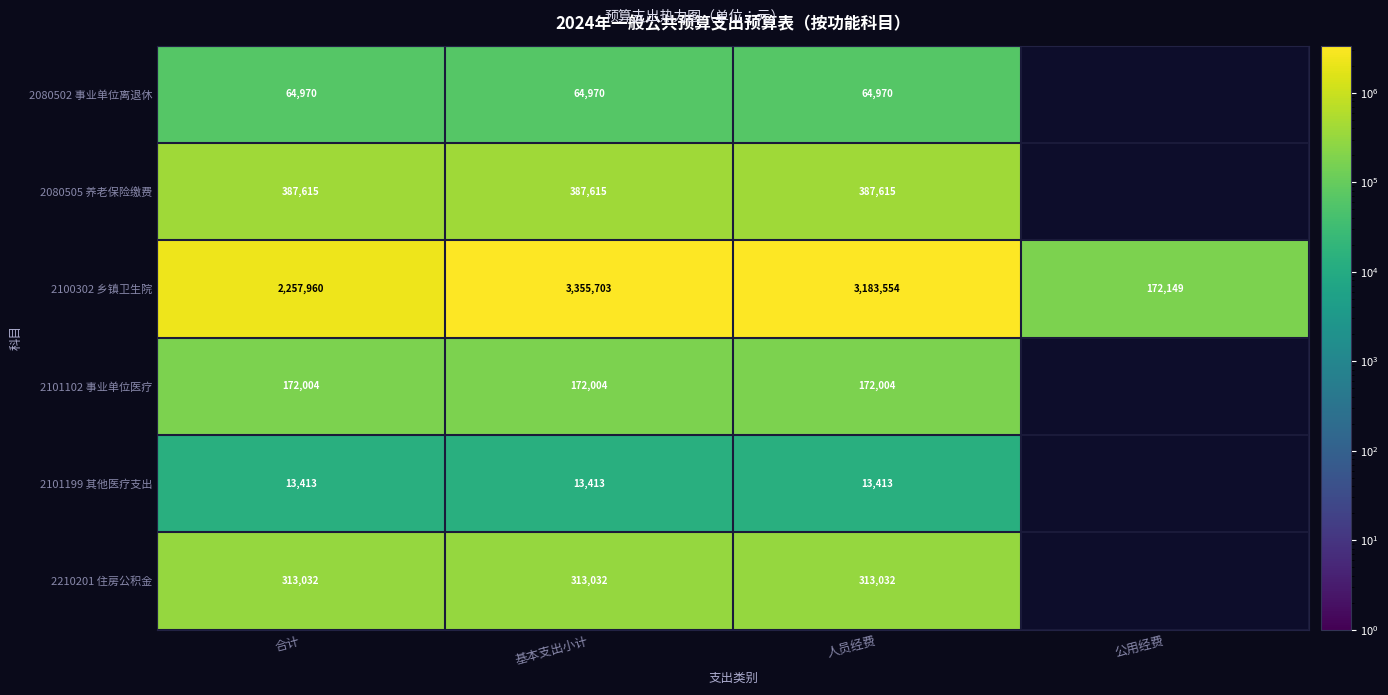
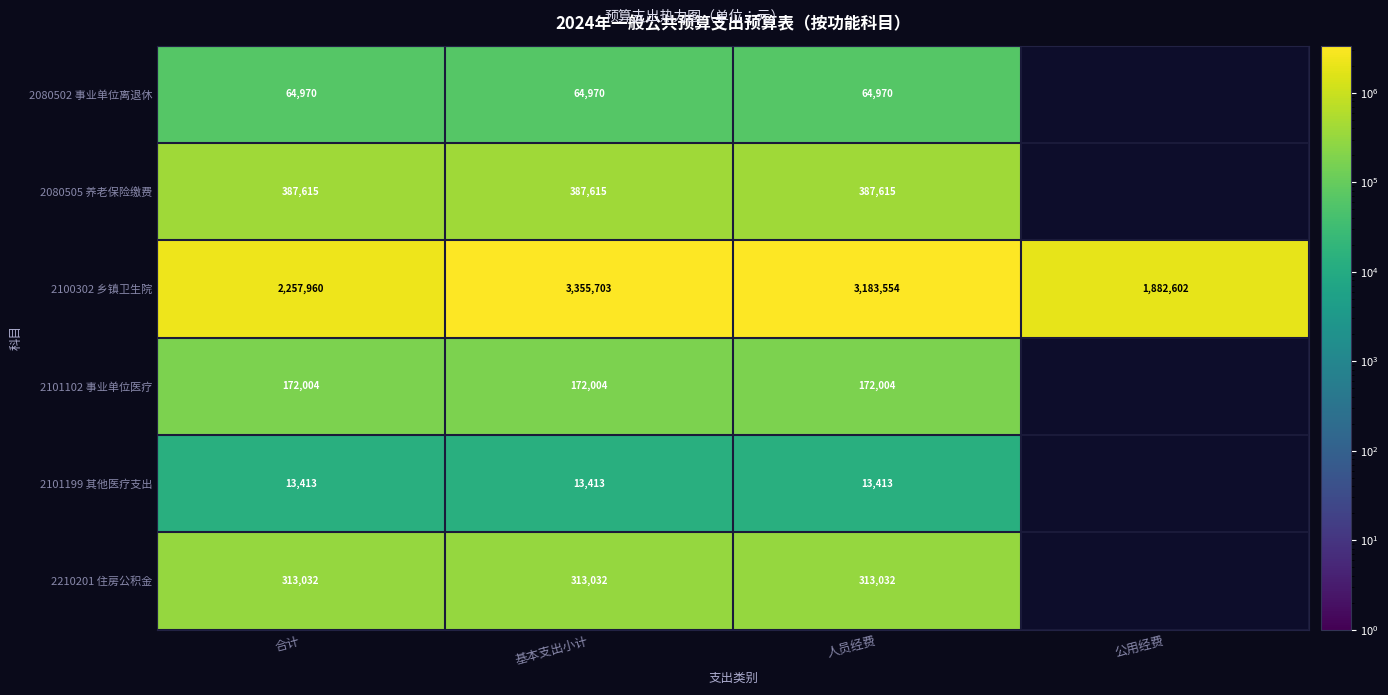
2100302 乡镇卫生院, 公用经费: 172,149 -> 1,882,602
